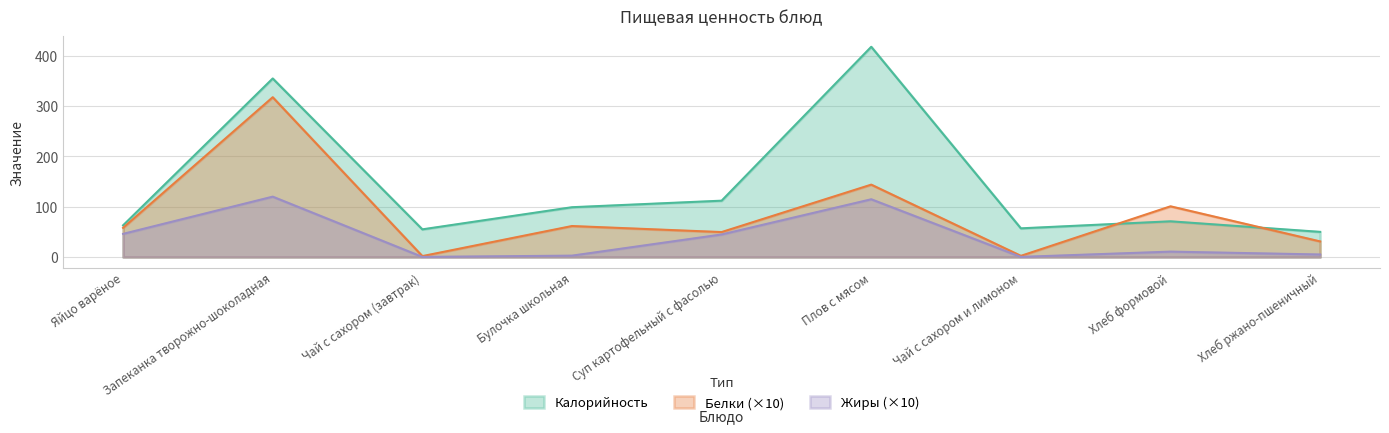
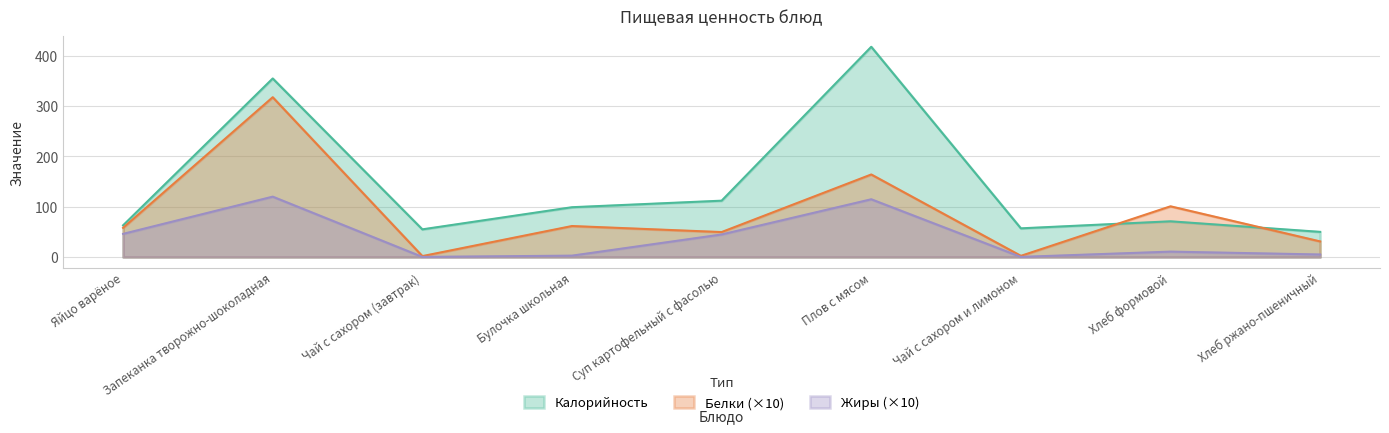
Белки (×10), Плов с мясом: 140 -> 160
